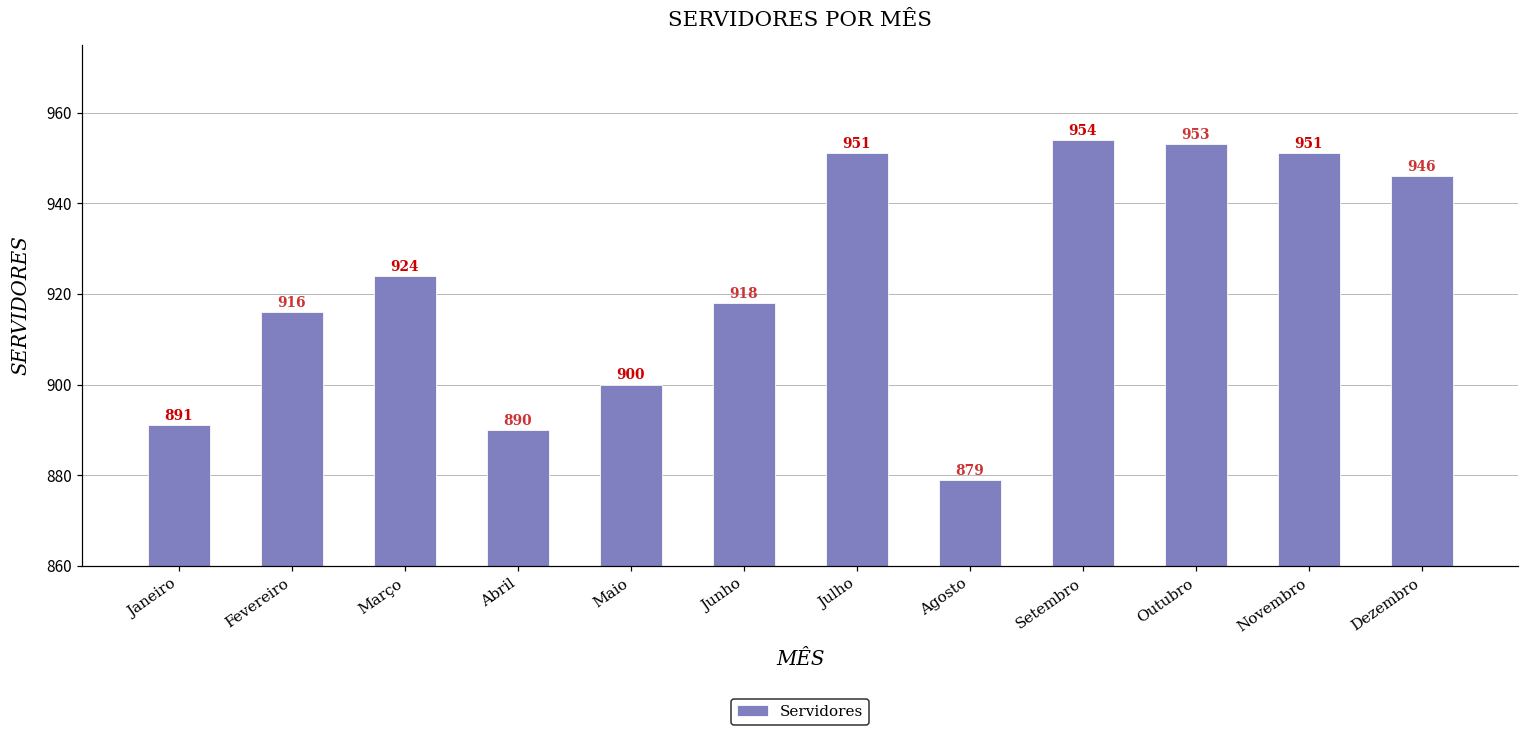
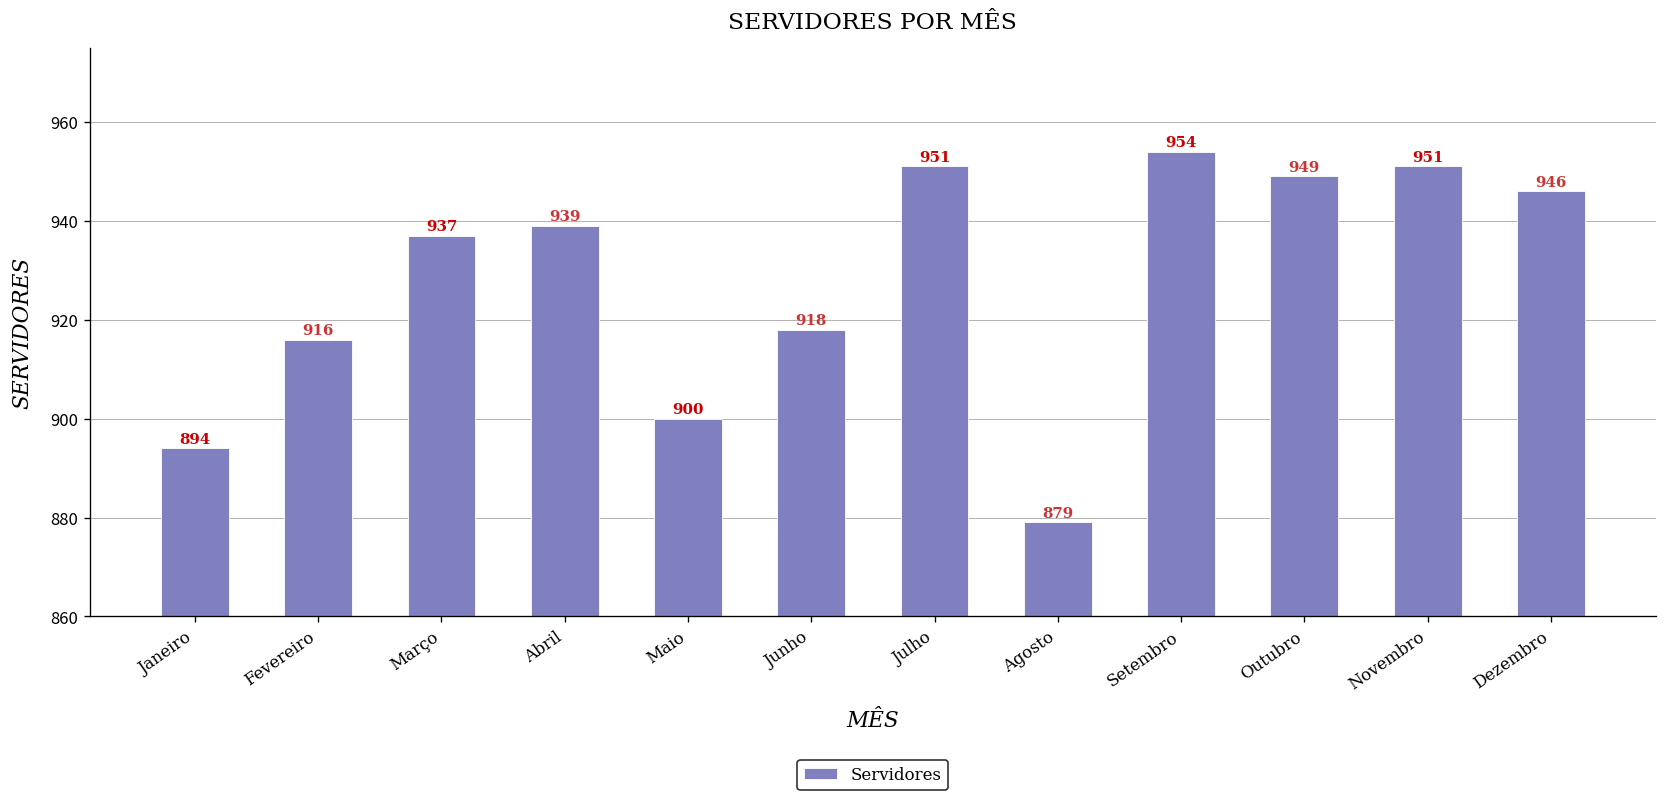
Janeiro: 891 -> 894
Março: 924 -> 937
Abril: 890 -> 939
Outubro: 953 -> 949
